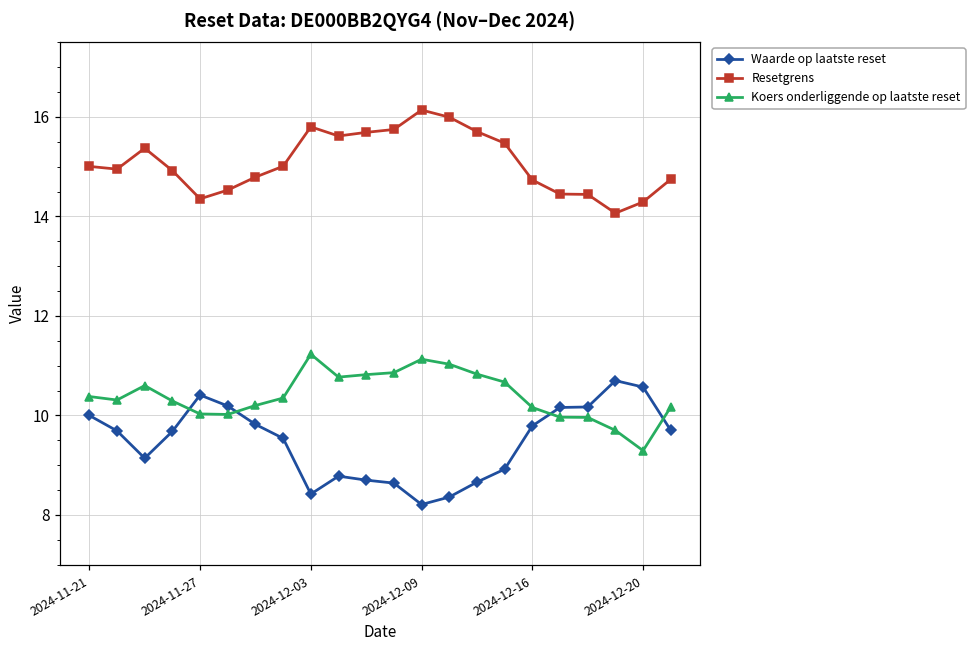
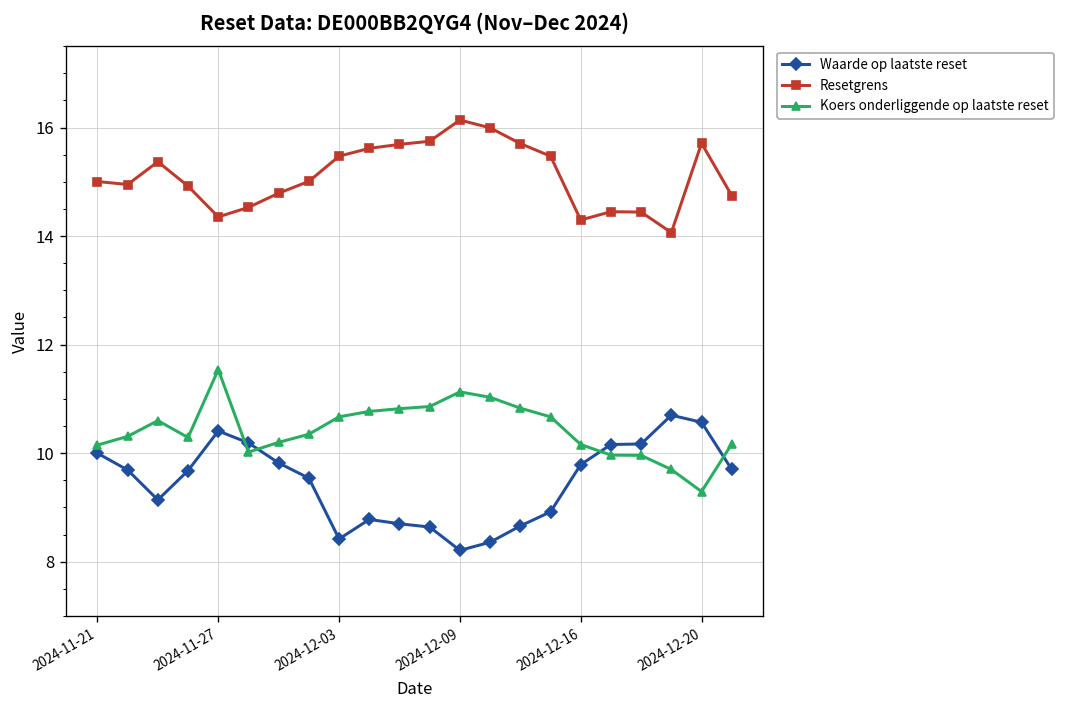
Koers onderliggende op laatste reset, 2024-11-21: 10.4 -> 10.2
Koers onderliggende op laatste reset, 2024-11-27: 10.0 -> 11.5
Resetgrens, 2024-12-03: 15.8 -> 15.5
Koers onderliggende op laatste reset, 2024-12-03: 11.2 -> 10.7
Resetgrens, 2024-12-16: 14.7 -> 14.3
Resetgrens, 2024-12-20: 14.3 -> 15.7
